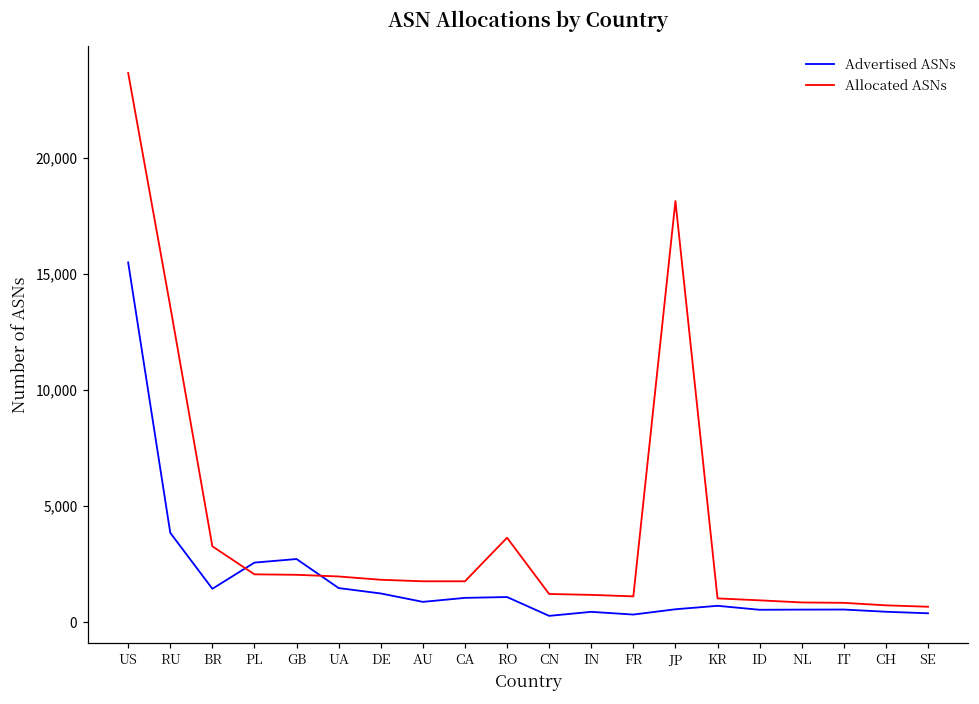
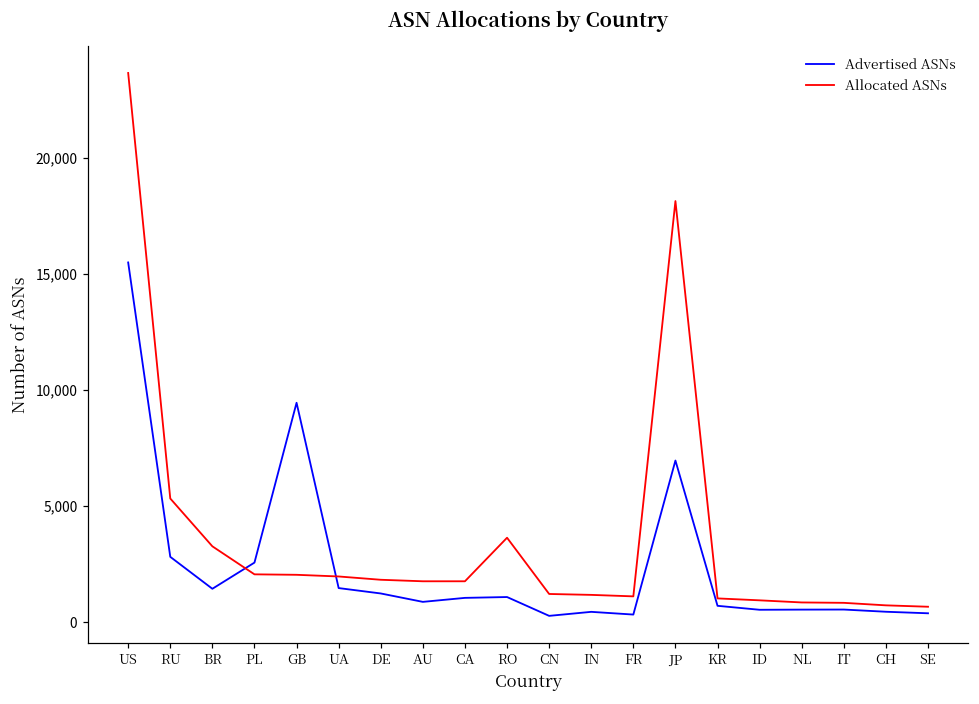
Advertised ASNs, RU: 3,800 -> 2,800
Allocated ASNs, RU: 13,600 -> 5,300
Advertised ASNs, GB: 2,700 -> 9,400
Advertised ASNs, JP: 600 -> 7,000
